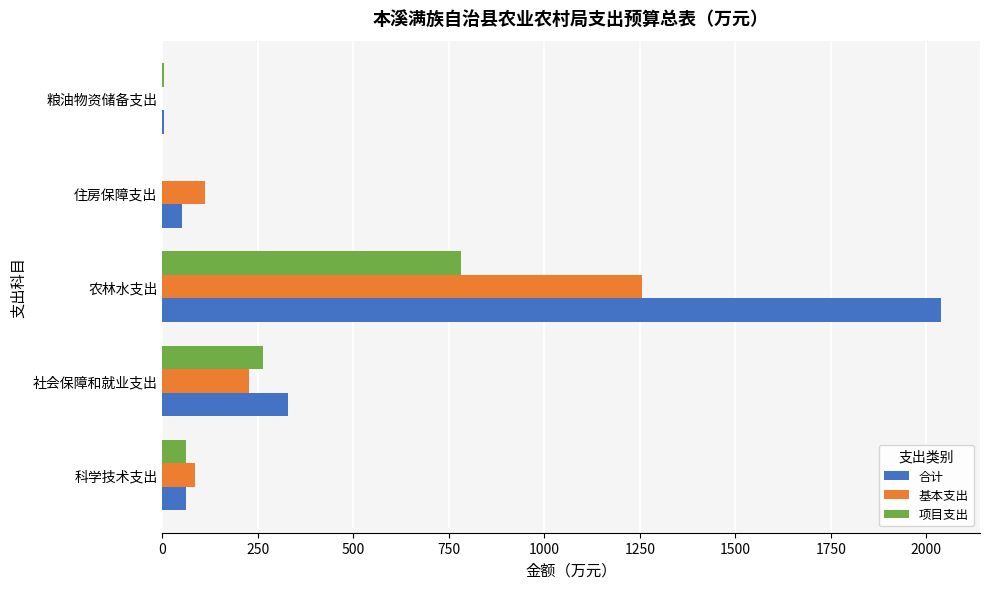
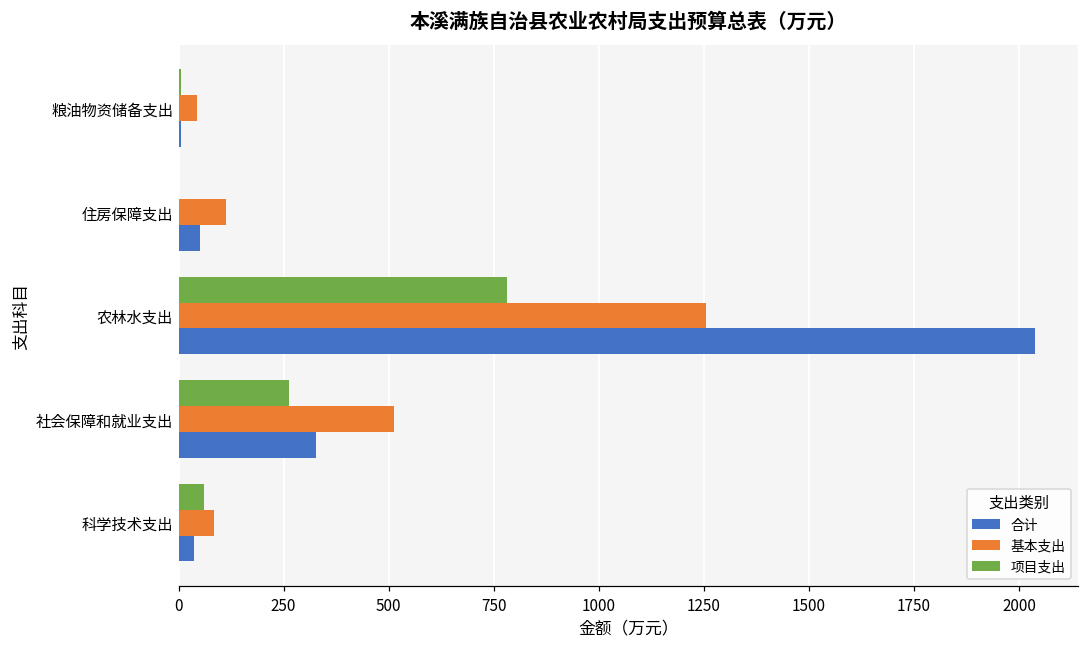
基本支出, 粮油物资储备支出: 0 -> 40
基本支出, 社会保障和就业支出: 230 -> 510
合计, 科学技术支出: 60 -> 40
